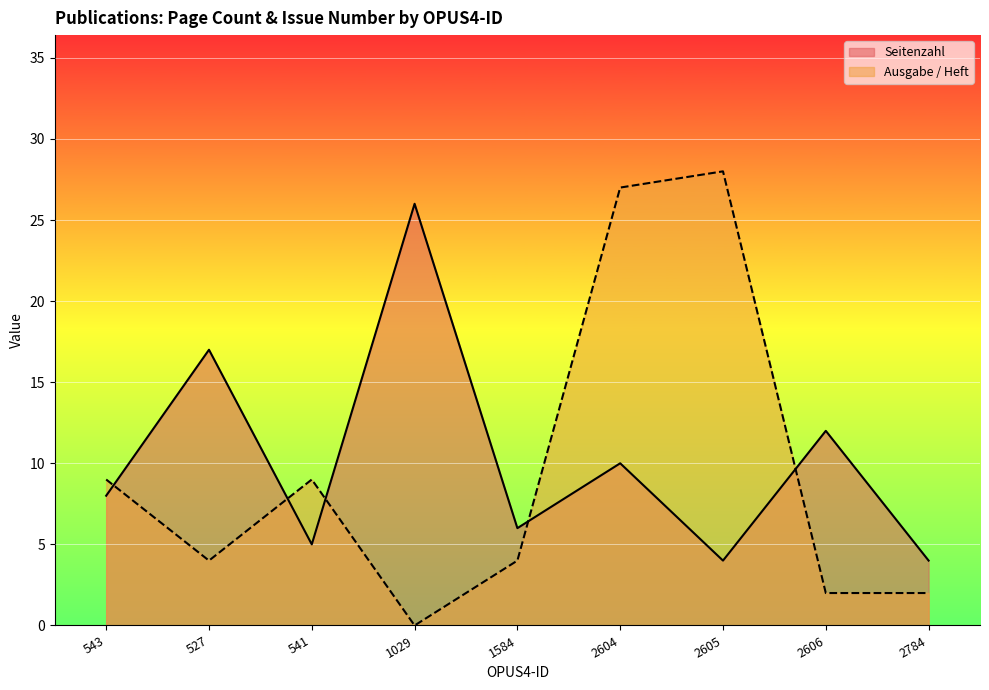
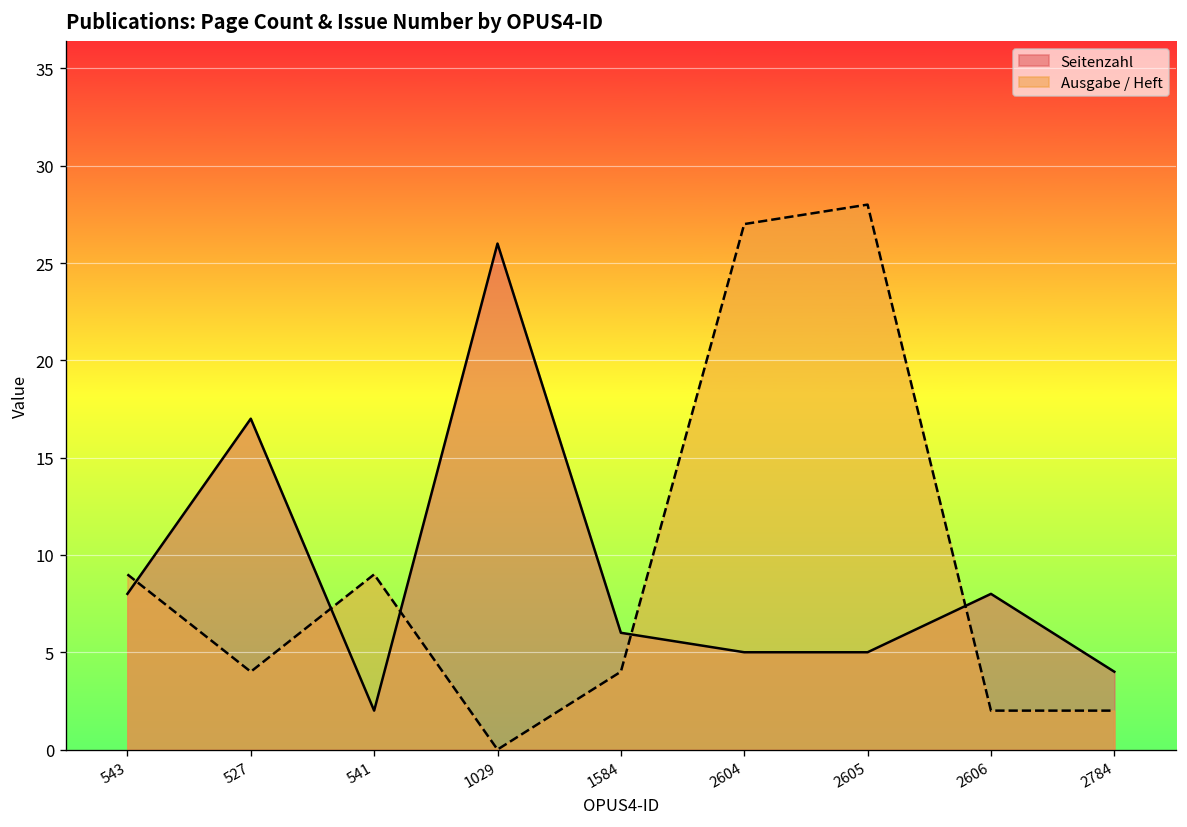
Seitenzahl, 541: 5 -> 2
Seitenzahl, 2604: 10 -> 5
Seitenzahl, 2605: 4 -> 5
Seitenzahl, 2606: 12 -> 8
